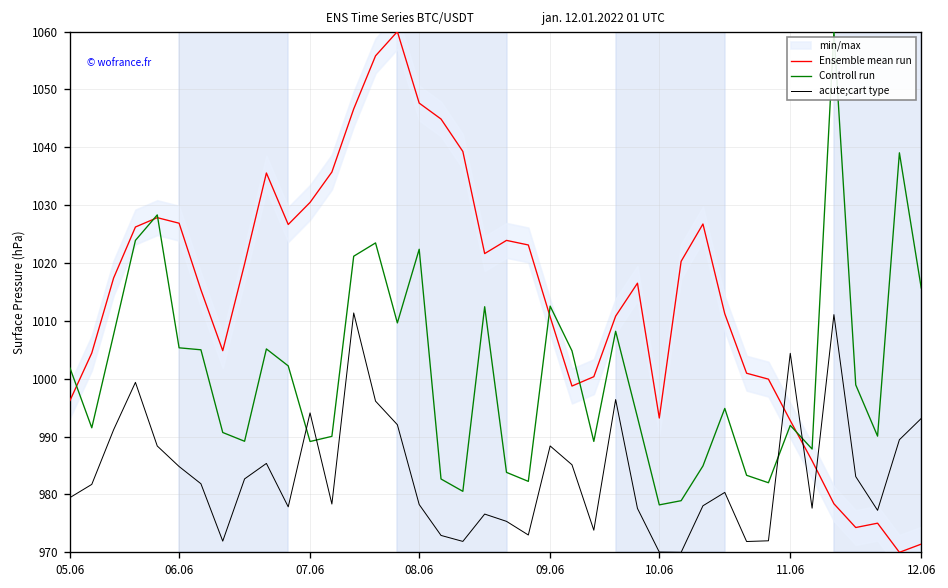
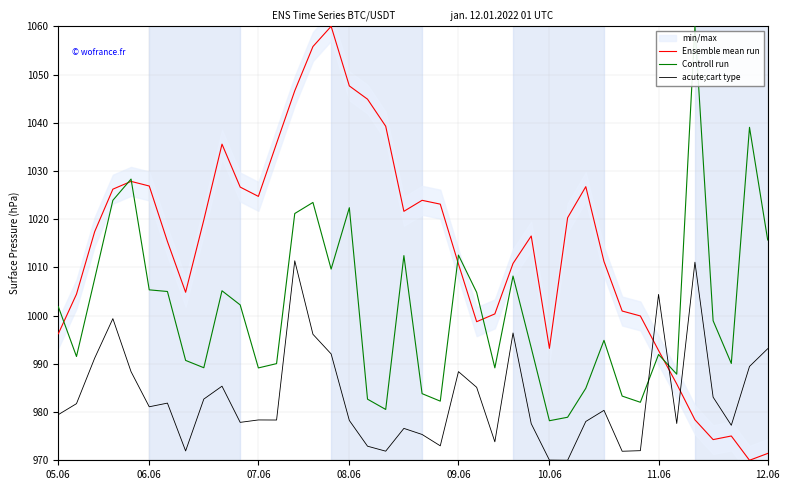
acute;cart type, 06.06: 985 -> 981
Ensemble mean run, 07.06: 1030 -> 1025
acute;cart type, 07.06: 994 -> 978
